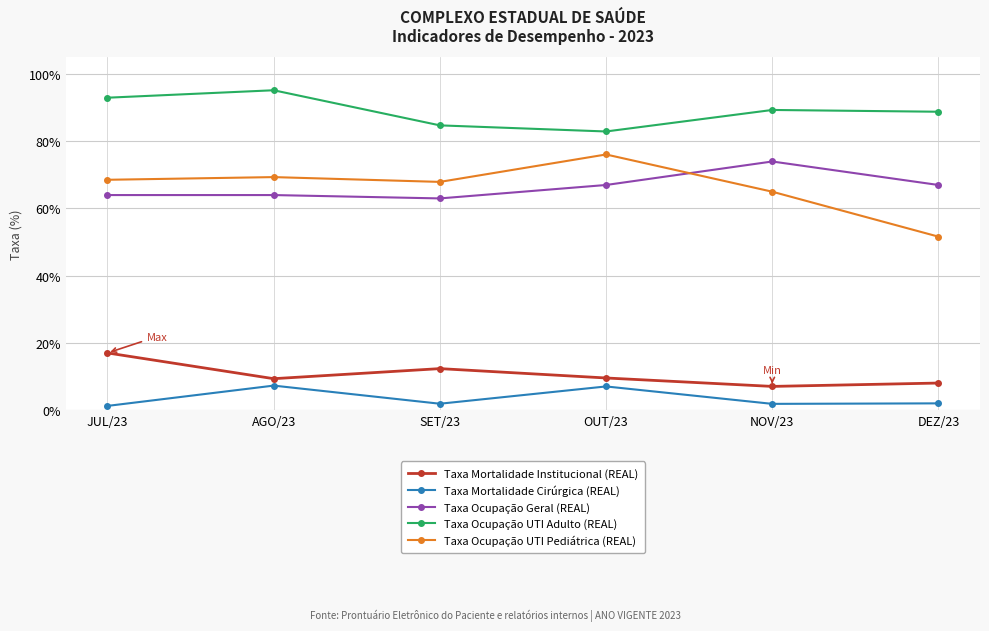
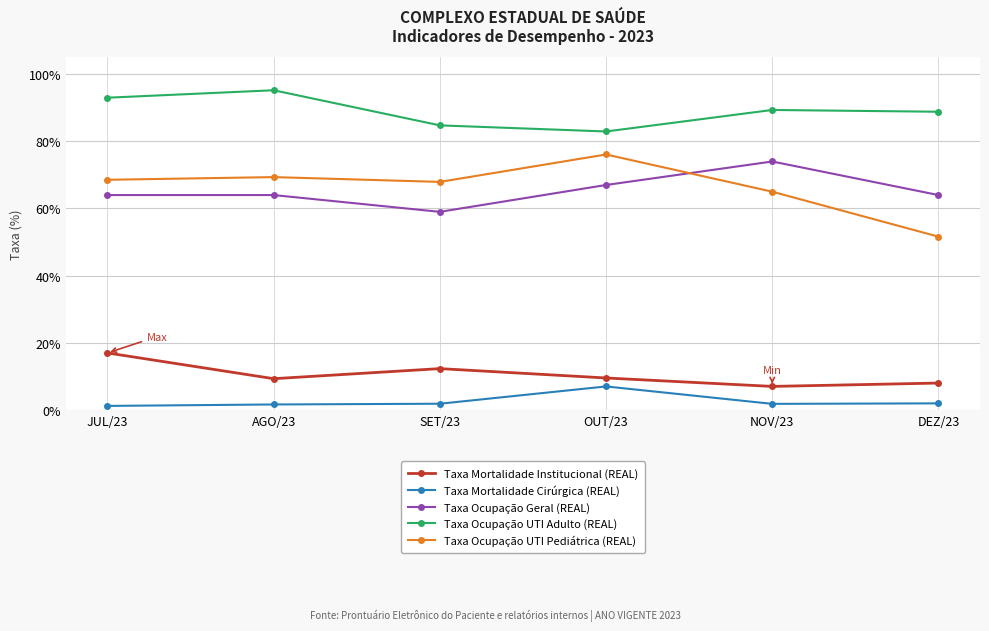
Taxa Mortalidade Cirúrgica (REAL), AGO/23: 7% -> 2%
Taxa Ocupação Geral (REAL), SET/23: 63% -> 59%
Taxa Ocupação Geral (REAL), DEZ/23: 67% -> 64%
